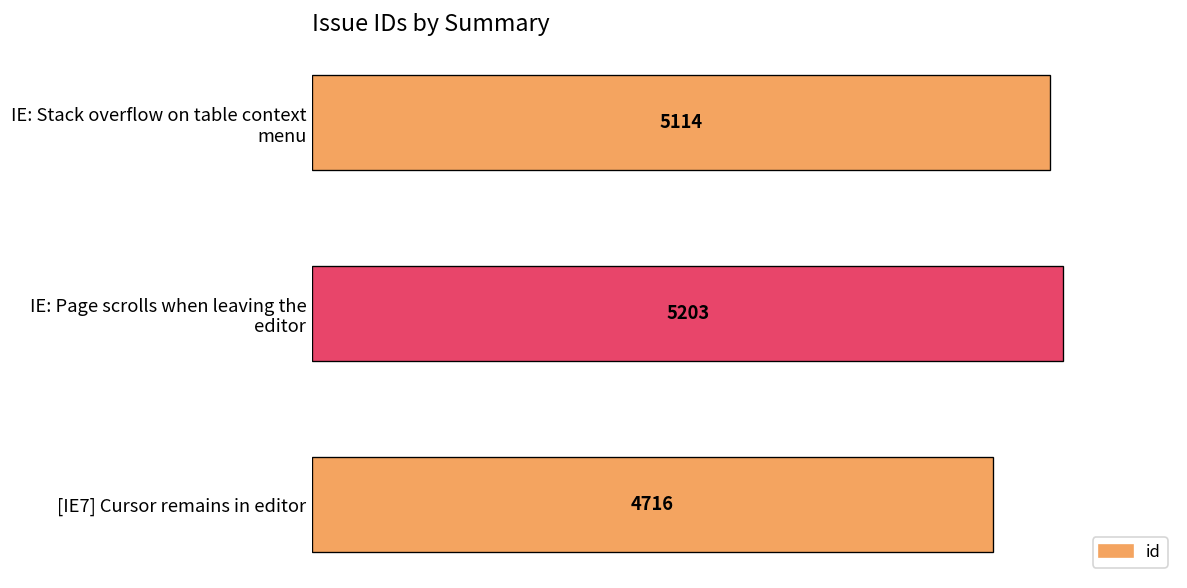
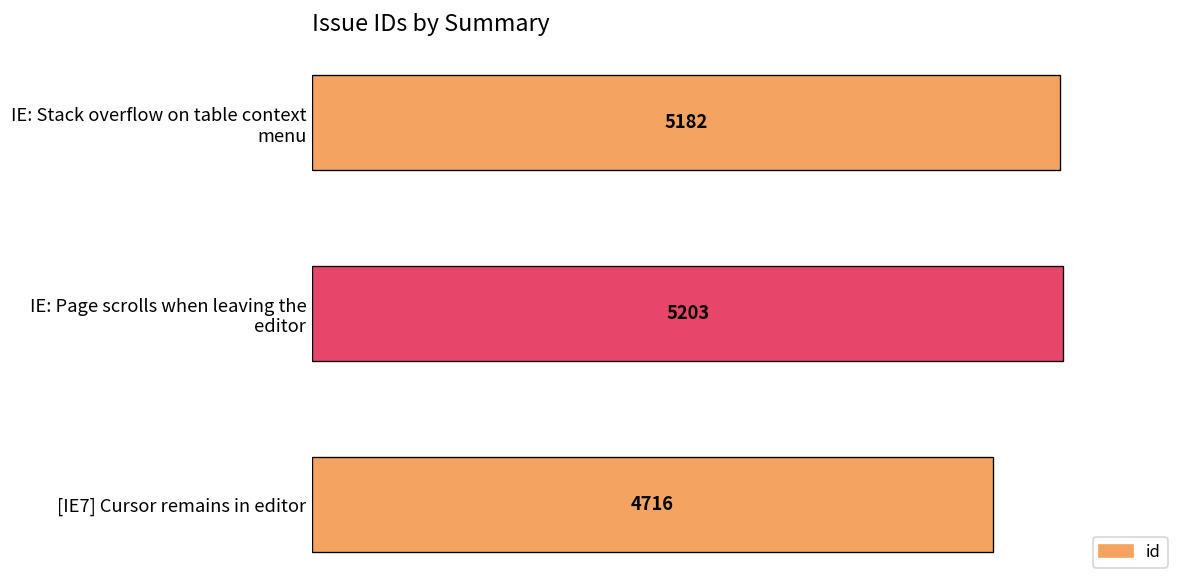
IE: Stack overflow on table context menu: 5114 -> 5182
